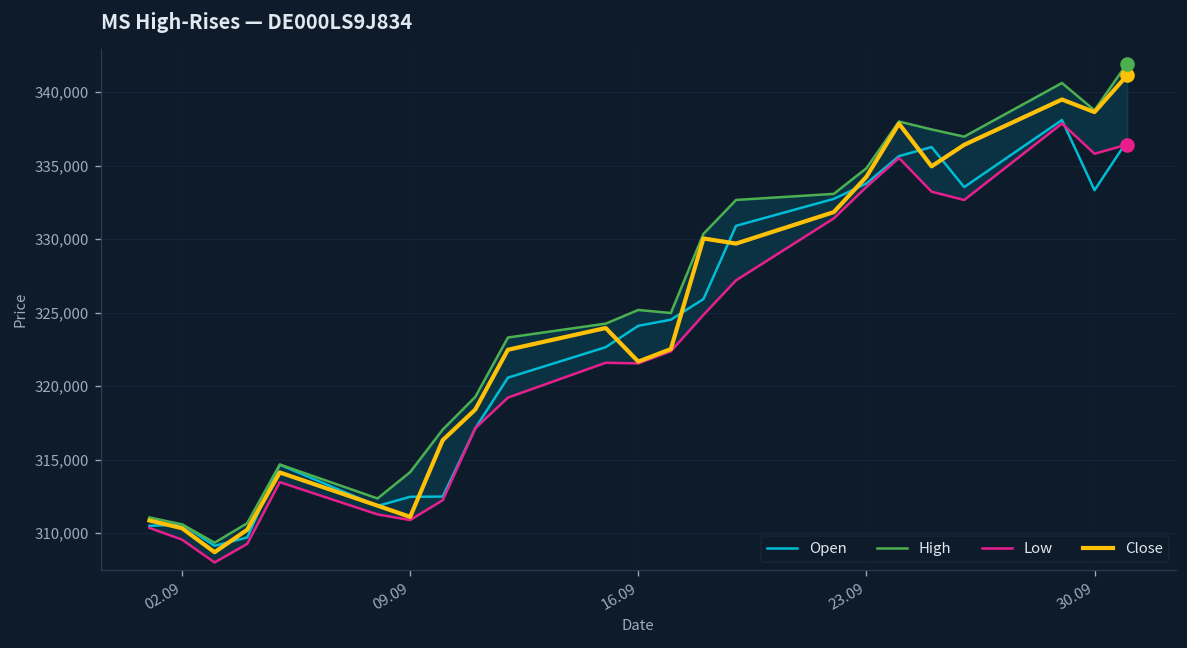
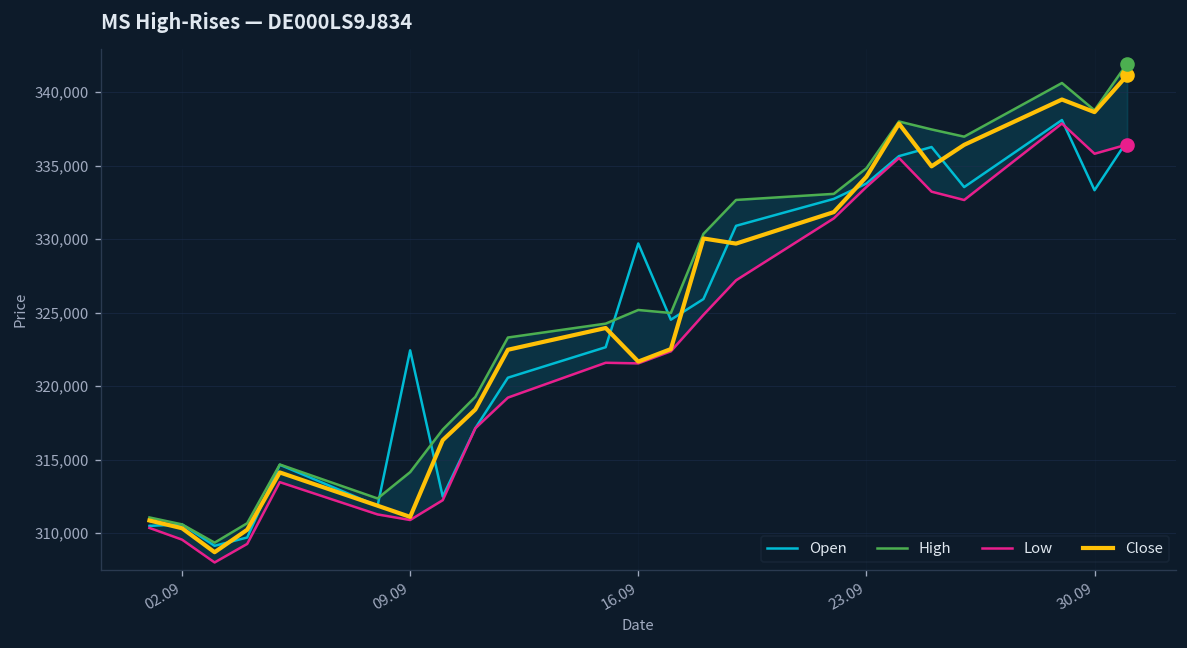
Open, 09.09: 312,500 -> 322,400
Open, 16.09: 324,100 -> 329,700
